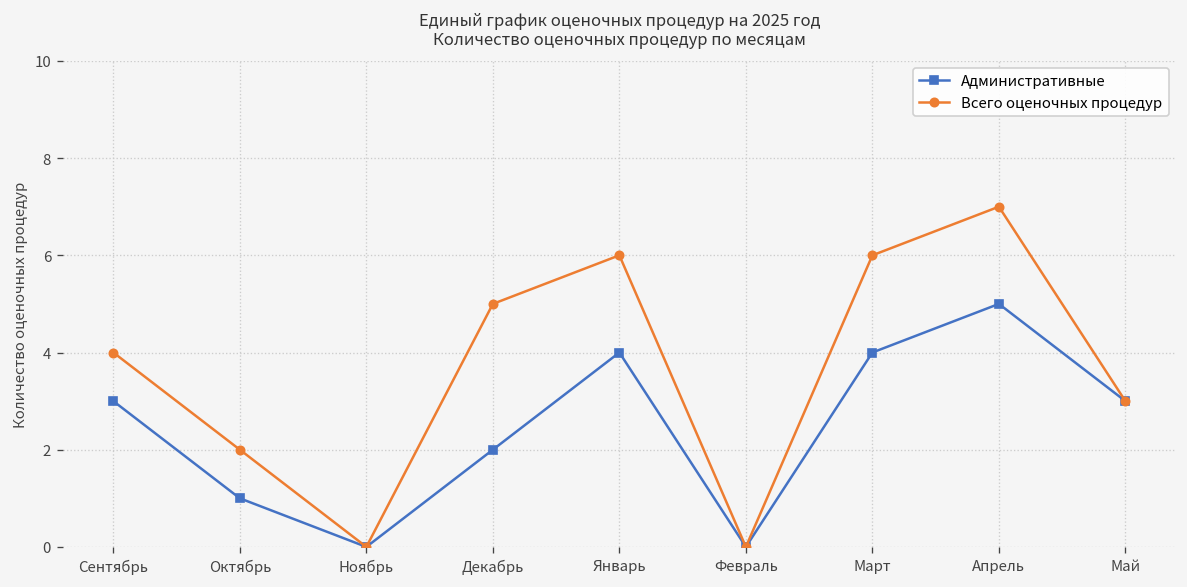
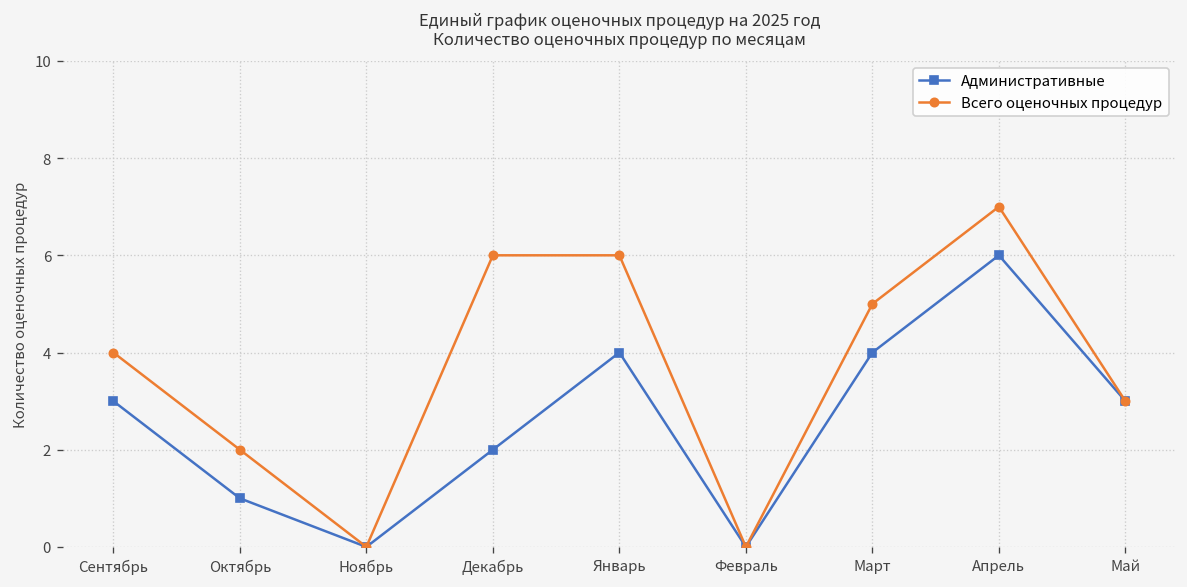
Всего оценочных процедур, Декабрь: 5 -> 6
Всего оценочных процедур, Март: 6 -> 5
Административные, Апрель: 5 -> 6
